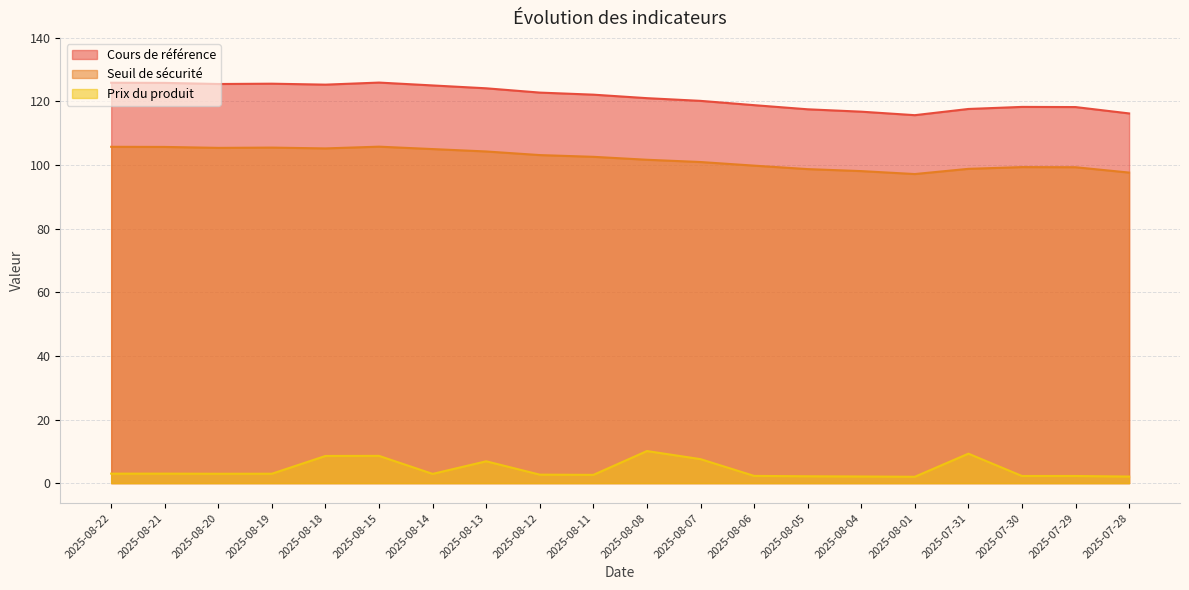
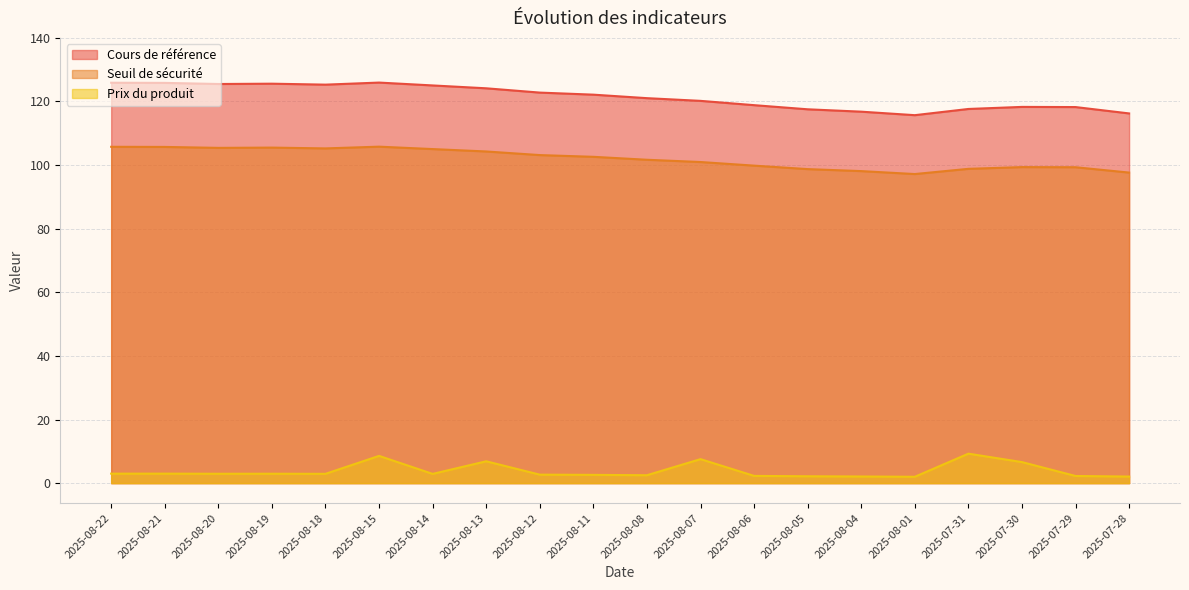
Prix du produit, 2025-08-18: 9 -> 3
Prix du produit, 2025-08-08: 10 -> 2
Prix du produit, 2025-07-30: 2 -> 7
